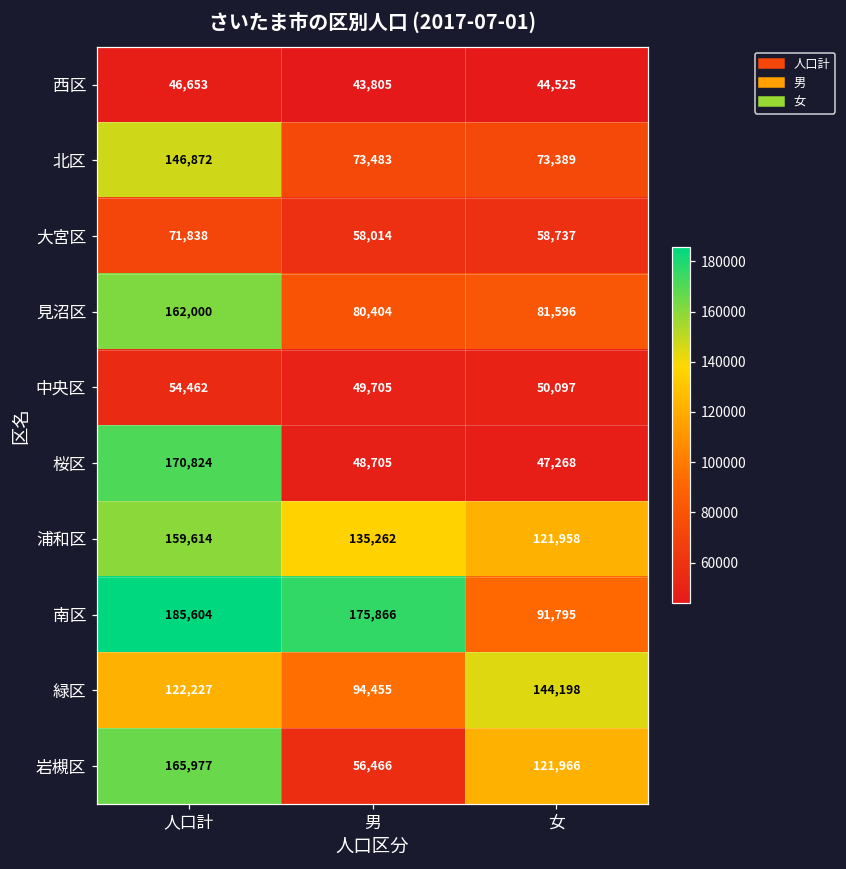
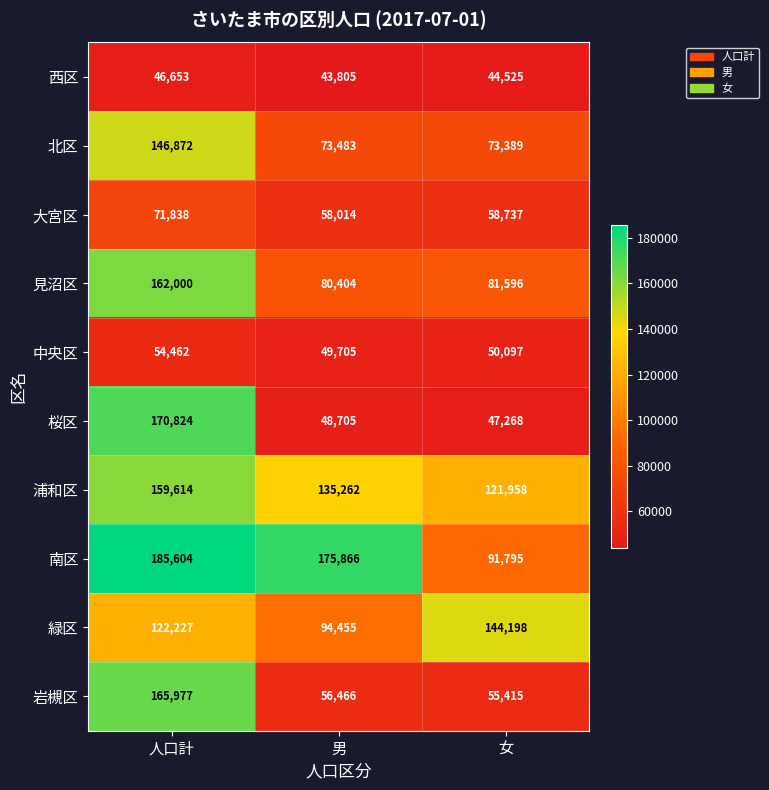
岩槻区, 女: 121,966 -> 55,415
